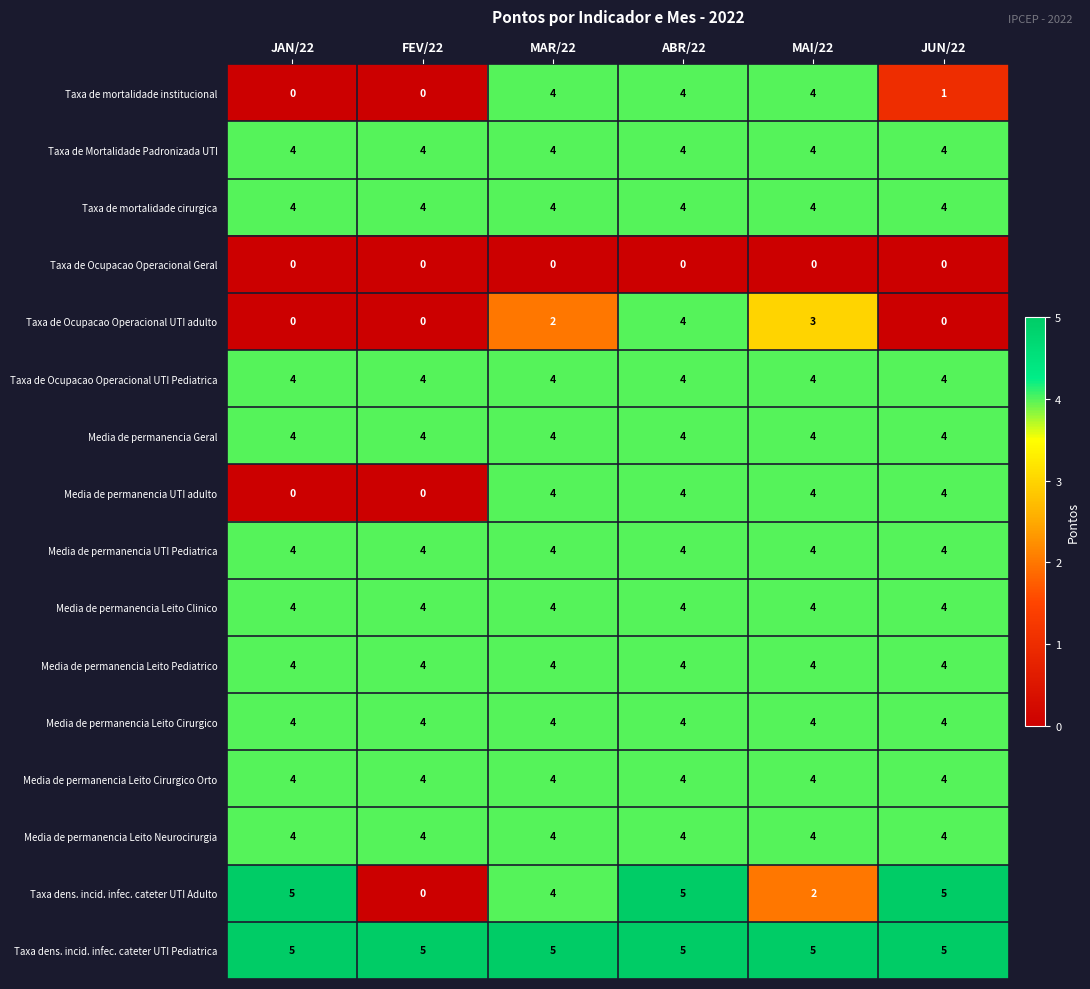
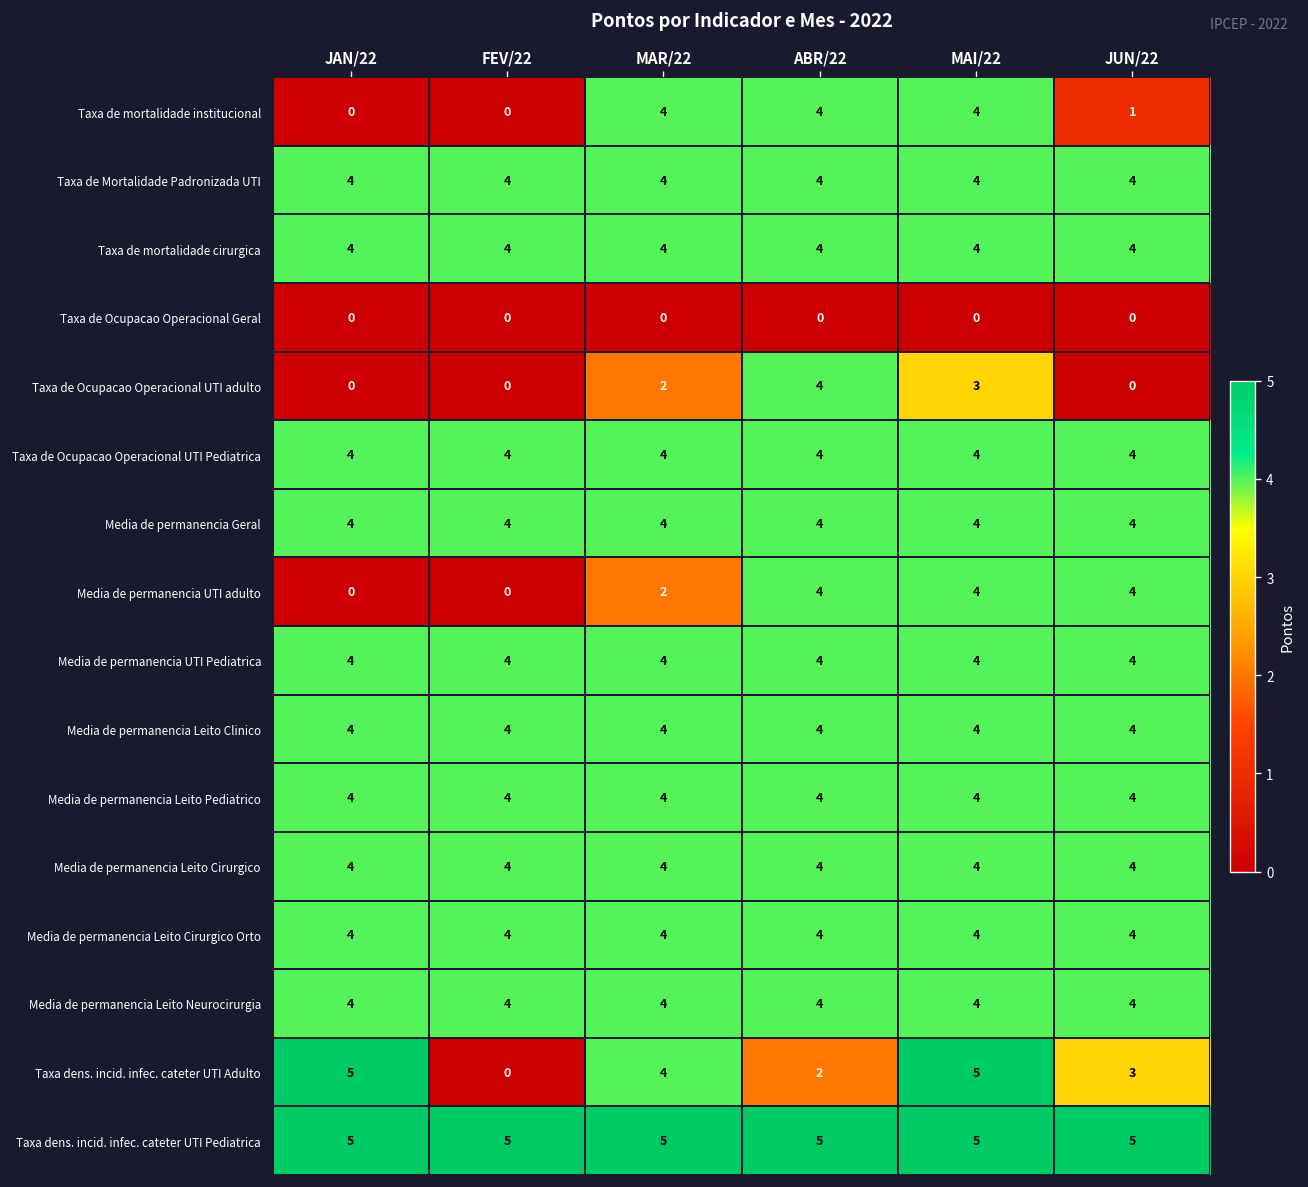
Media de permanencia UTI adulto, MAR/22: 4 -> 2
Taxa dens. incid. infec. cateter UTI Adulto, ABR/22: 5 -> 2
Taxa dens. incid. infec. cateter UTI Adulto, MAI/22: 2 -> 5
Taxa dens. incid. infec. cateter UTI Adulto, JUN/22: 5 -> 3
